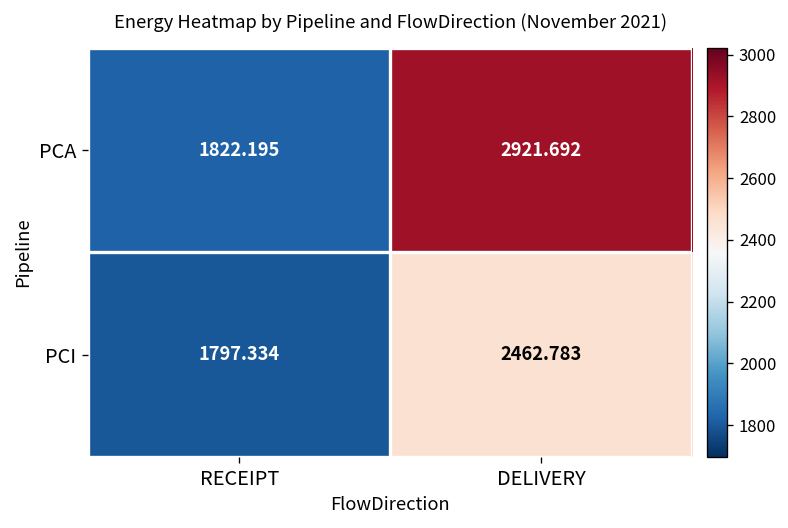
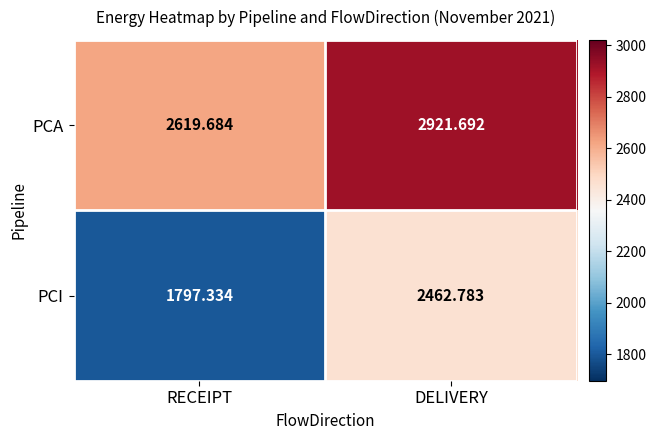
PCA, RECEIPT: 1822.195 -> 2619.684
